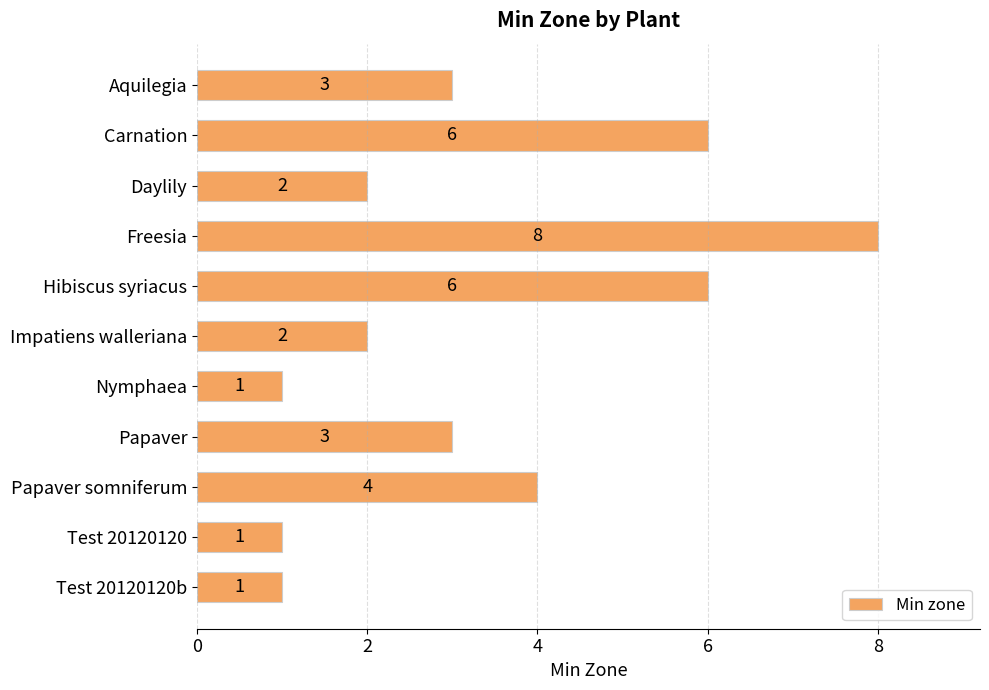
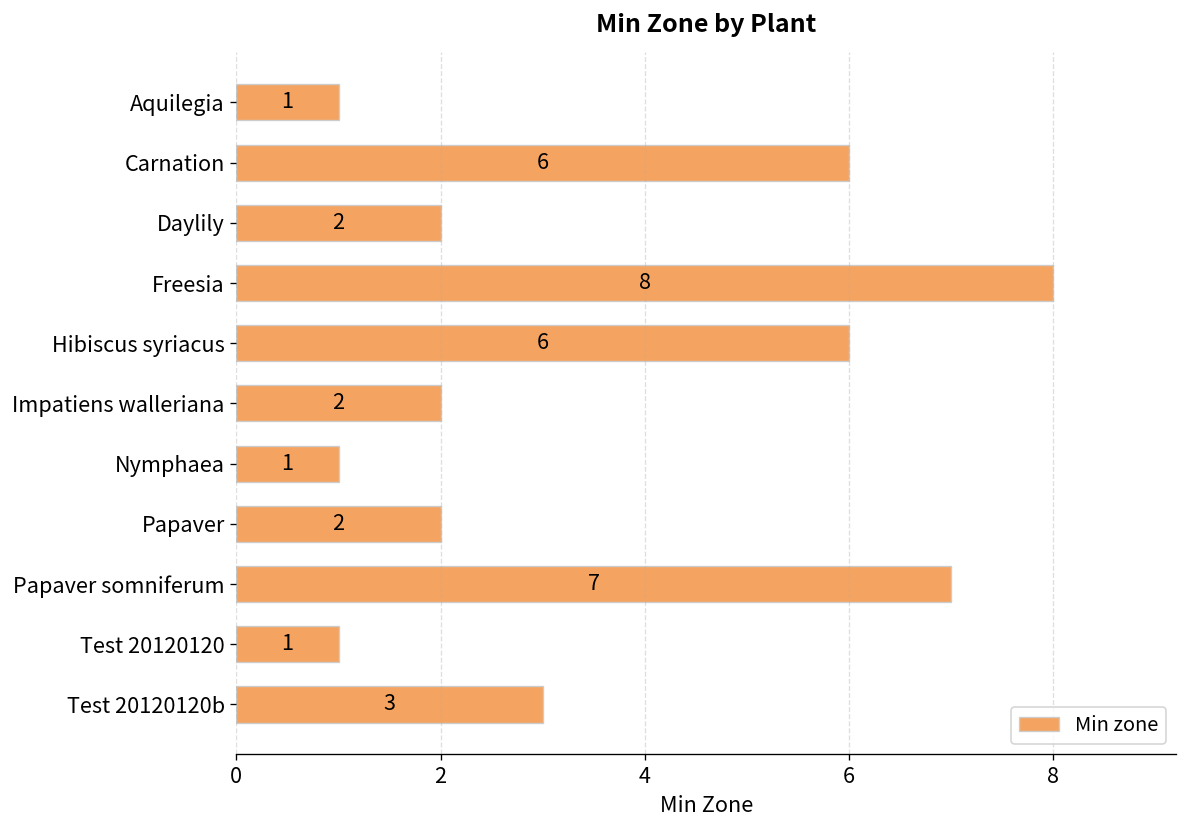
Aquilegia: 3 -> 1
Papaver: 3 -> 2
Papaver somniferum: 4 -> 7
Test 20120120b: 1 -> 3
